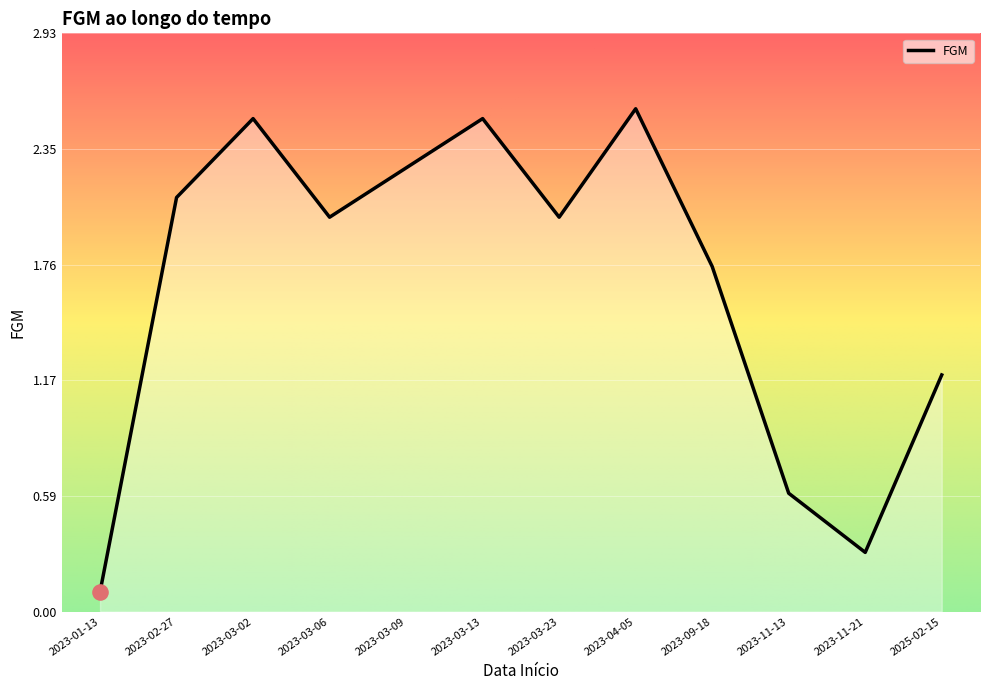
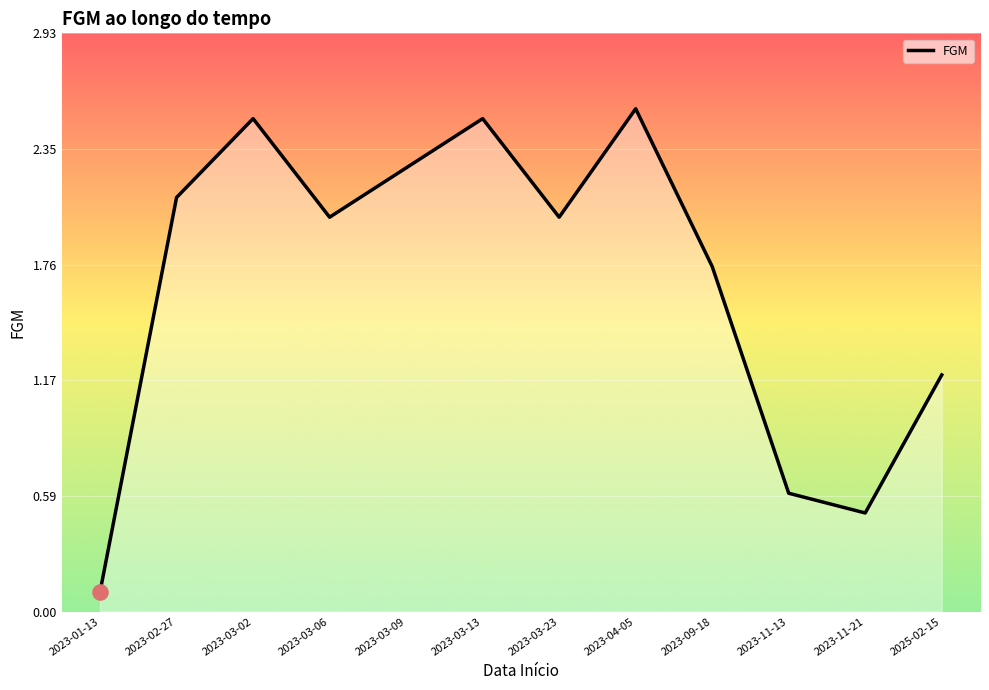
FGM, 2023-11-21: 0.3 -> 0.5
